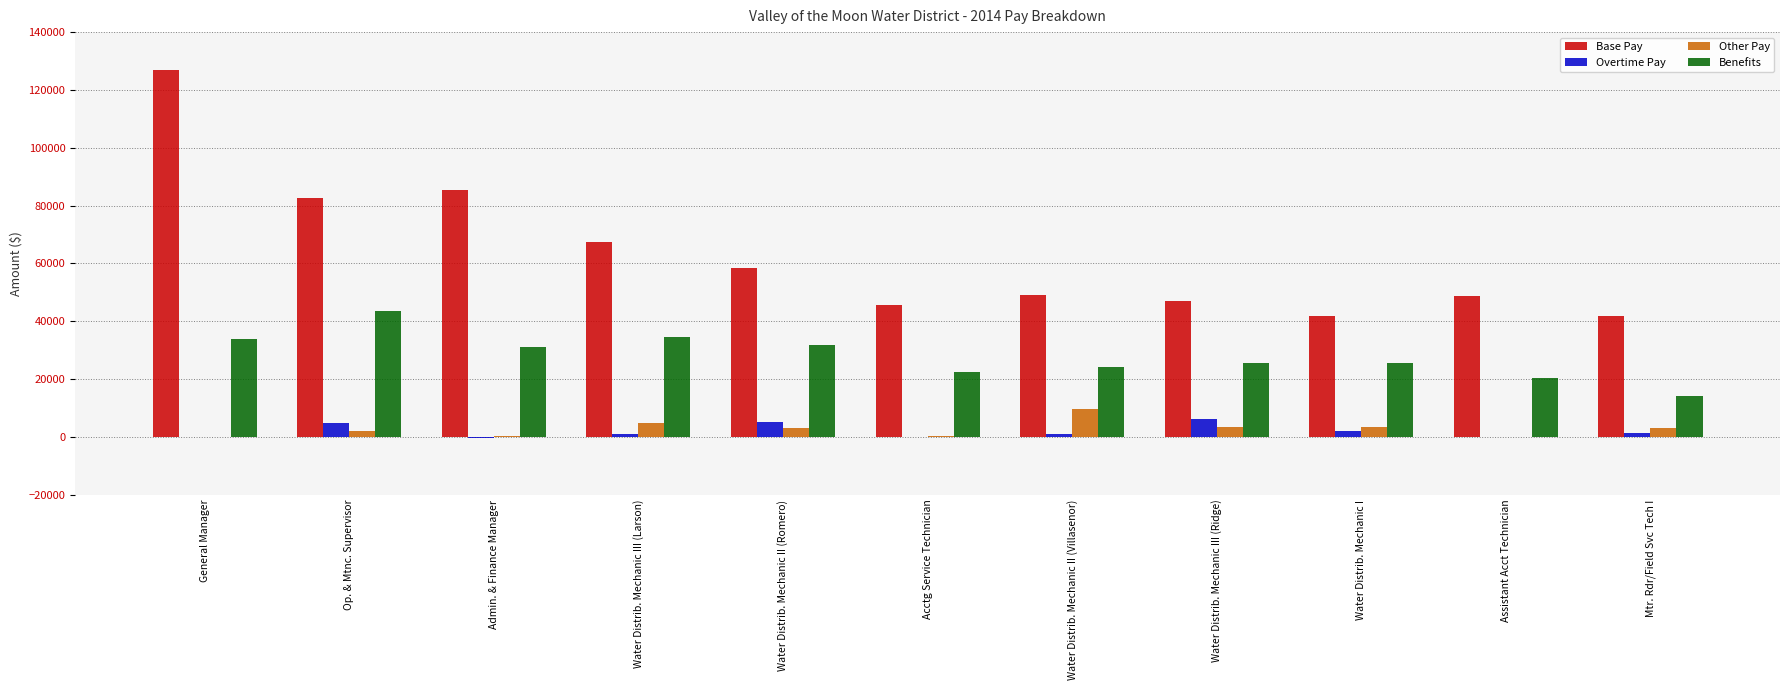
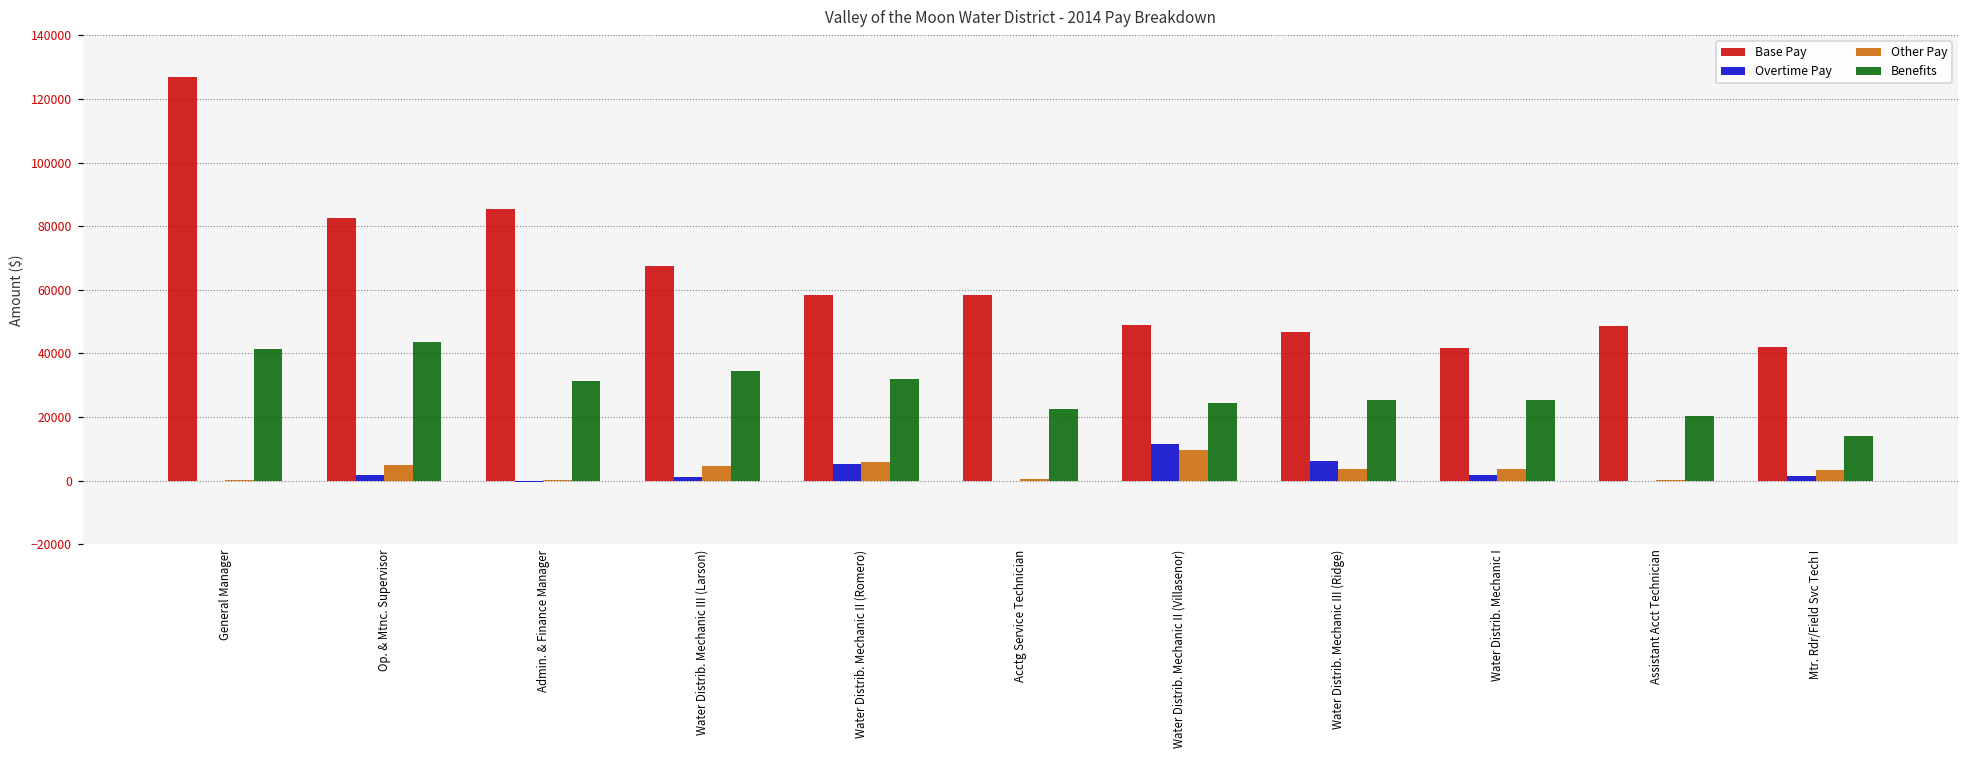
Benefits, General Manager: 34000 -> 41000
Overtime Pay, Op. & Mtnc. Supervisor: 5000 -> 2000
Other Pay, Op. & Mtnc. Supervisor: 2000 -> 5000
Other Pay, Water Distrib. Mechanic II (Romero): 3000 -> 6000
Base Pay, Acctg Service Technician: 46000 -> 58000
Overtime Pay, Water Distrib. Mechanic II (Villasenor): 1000 -> 12000
